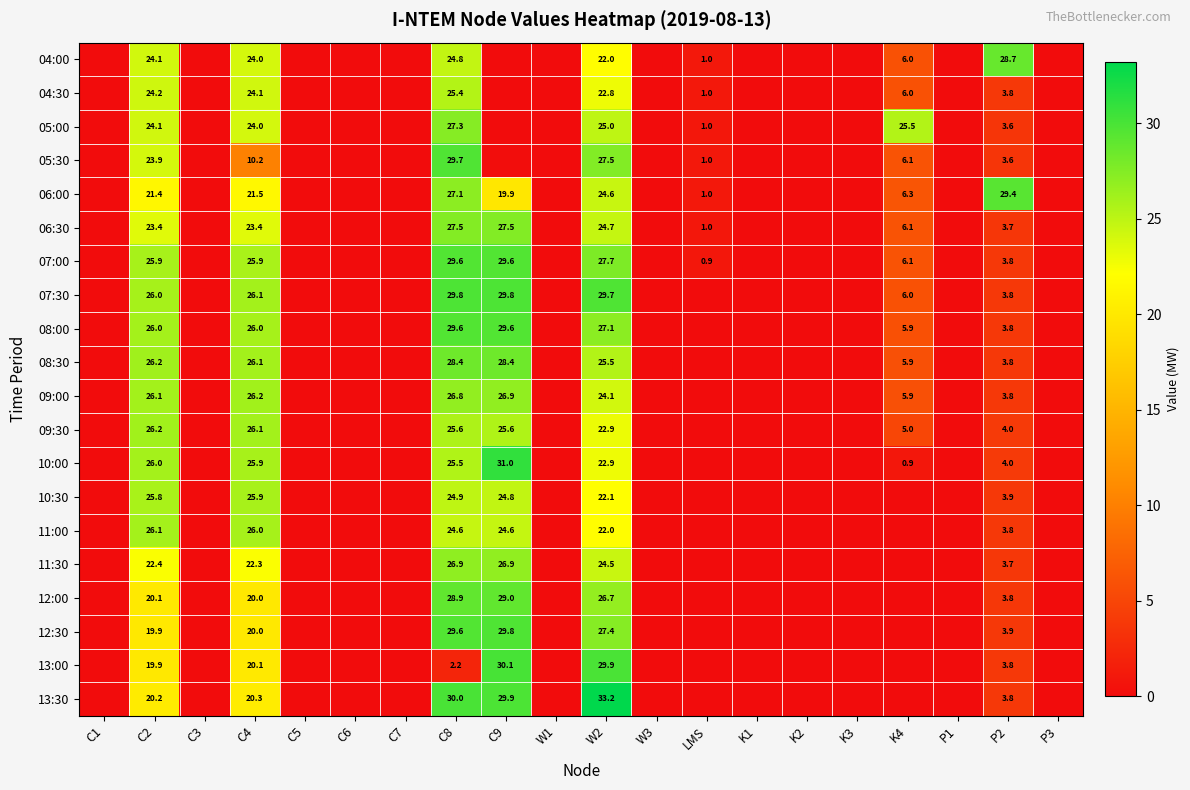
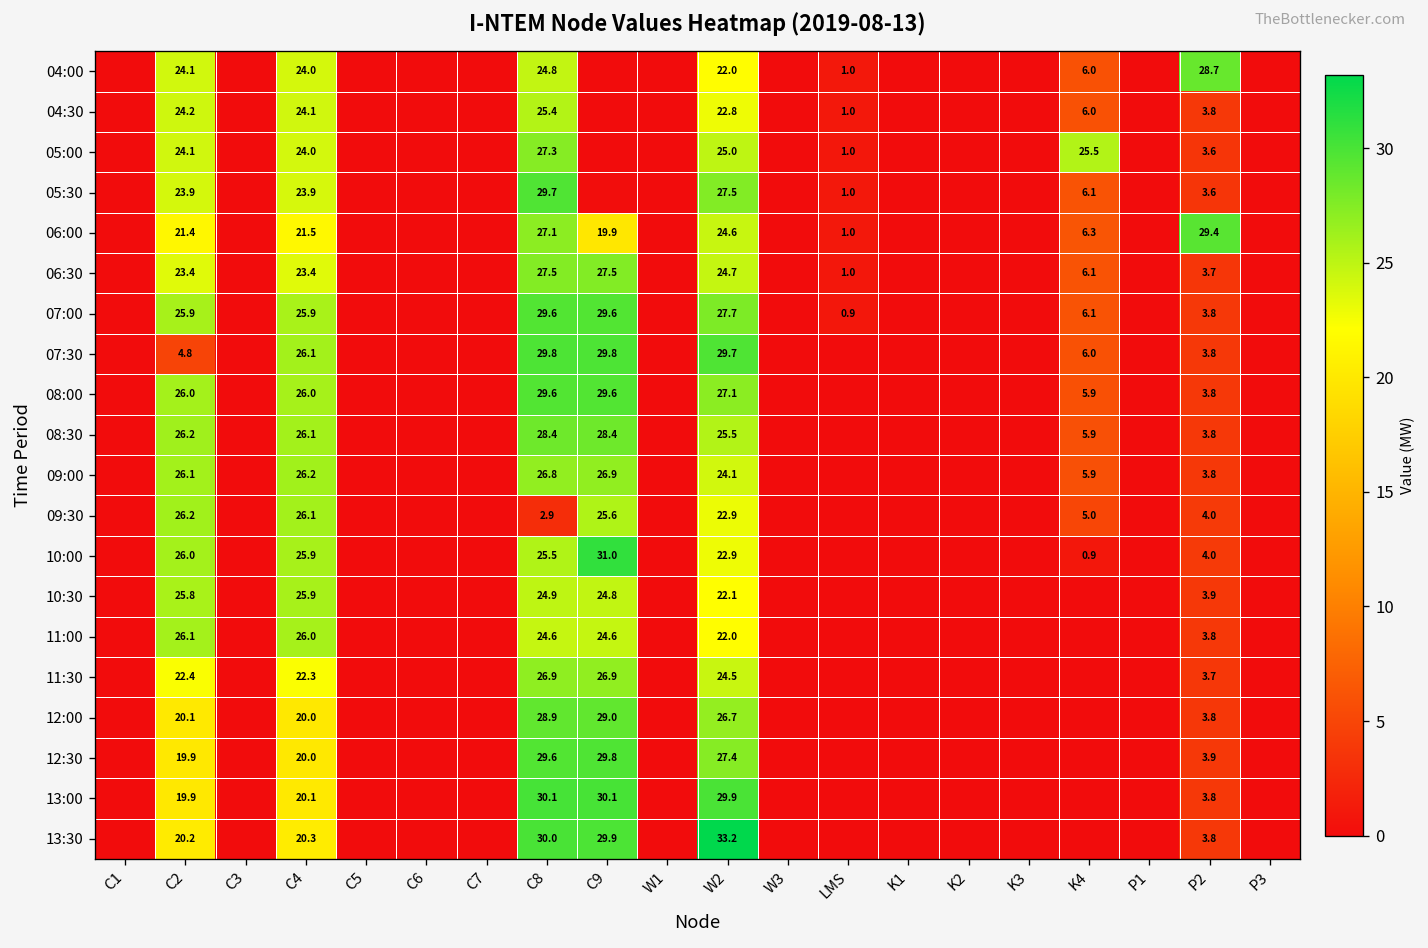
05:30, C4: 10.2 -> 23.9
07:30, C2: 26.0 -> 4.8
09:30, C8: 25.6 -> 2.9
13:00, C8: 2.2 -> 30.1
